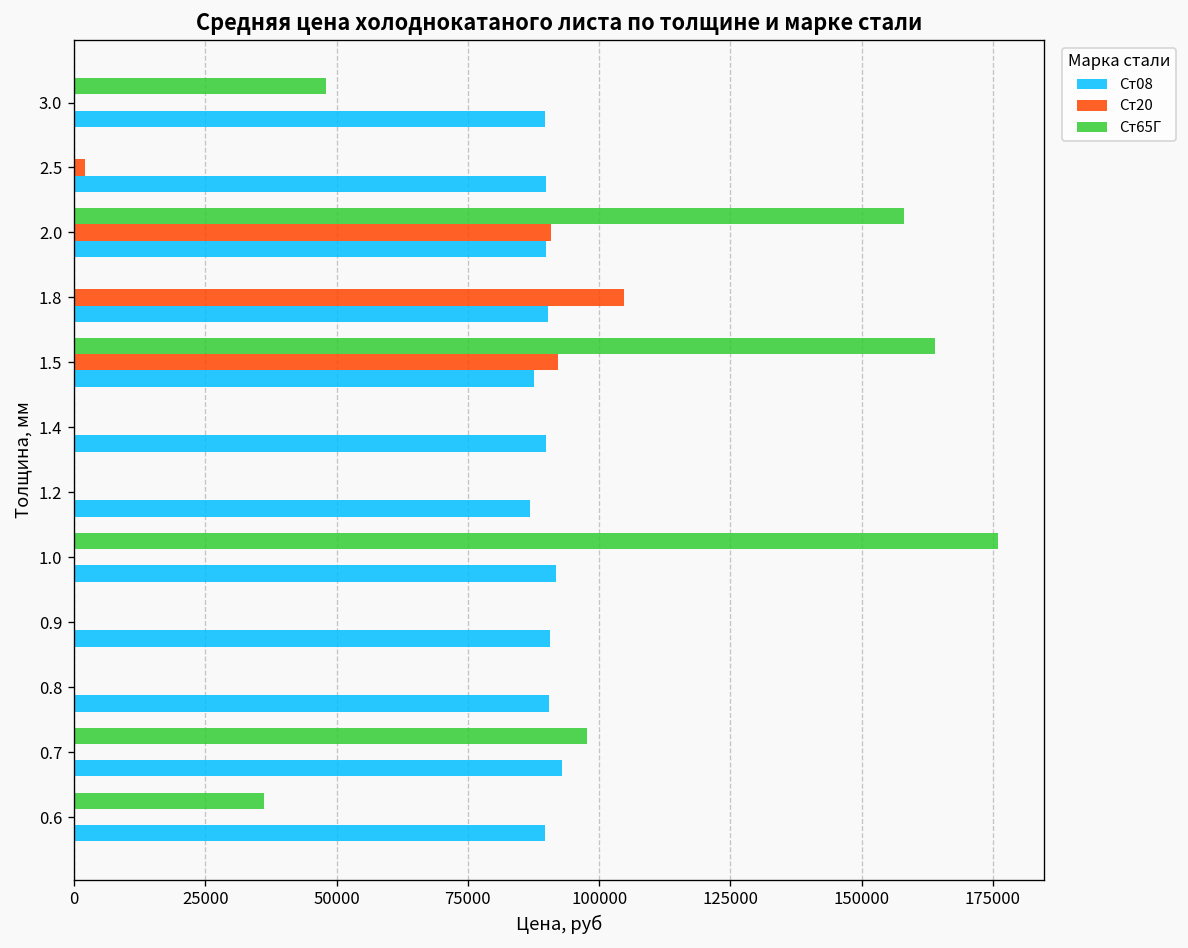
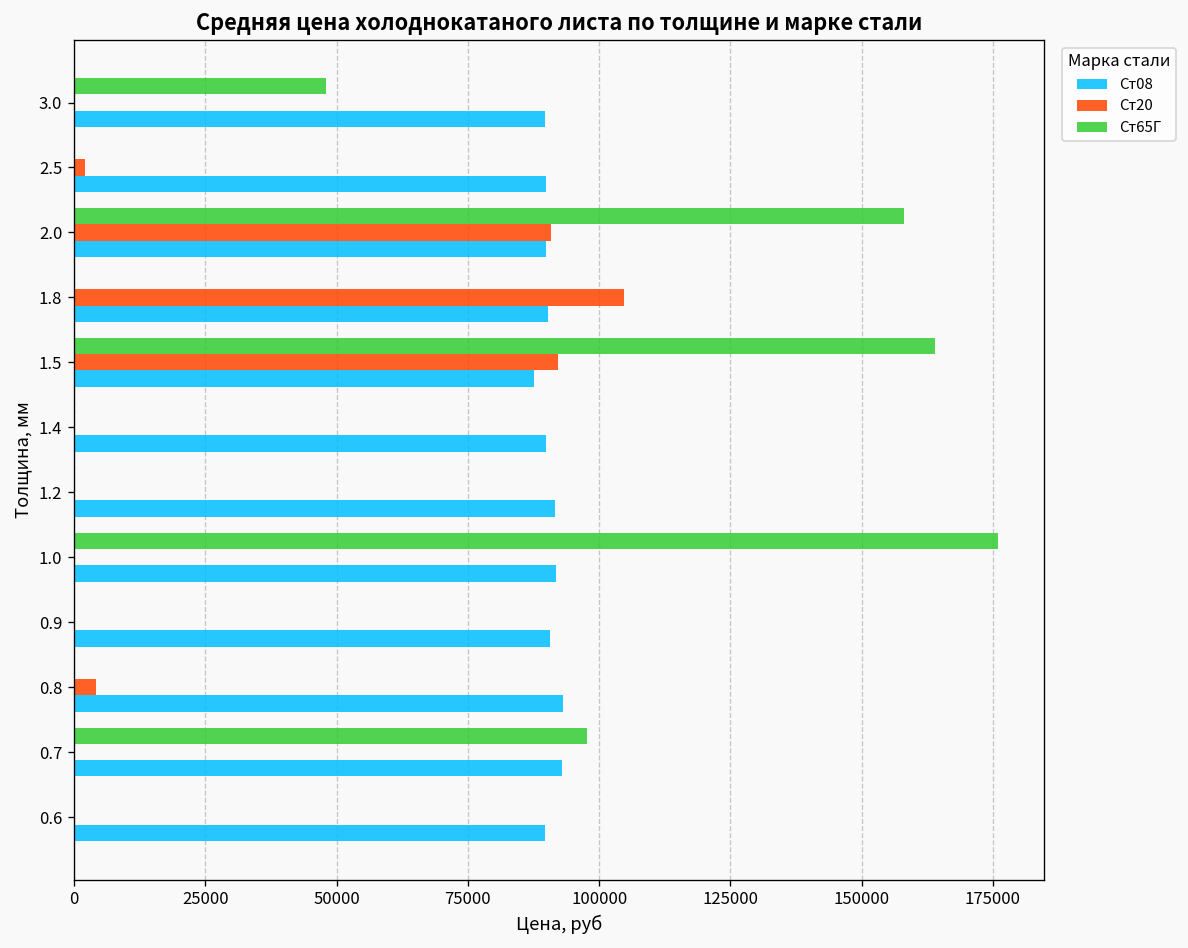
Ст08, 1.2: 87000 -> 92000
Ст20, 0.8: 0 -> 4000
Ст08, 0.8: 91000 -> 93000
Ст65Г, 0.6: 36000 -> 0
